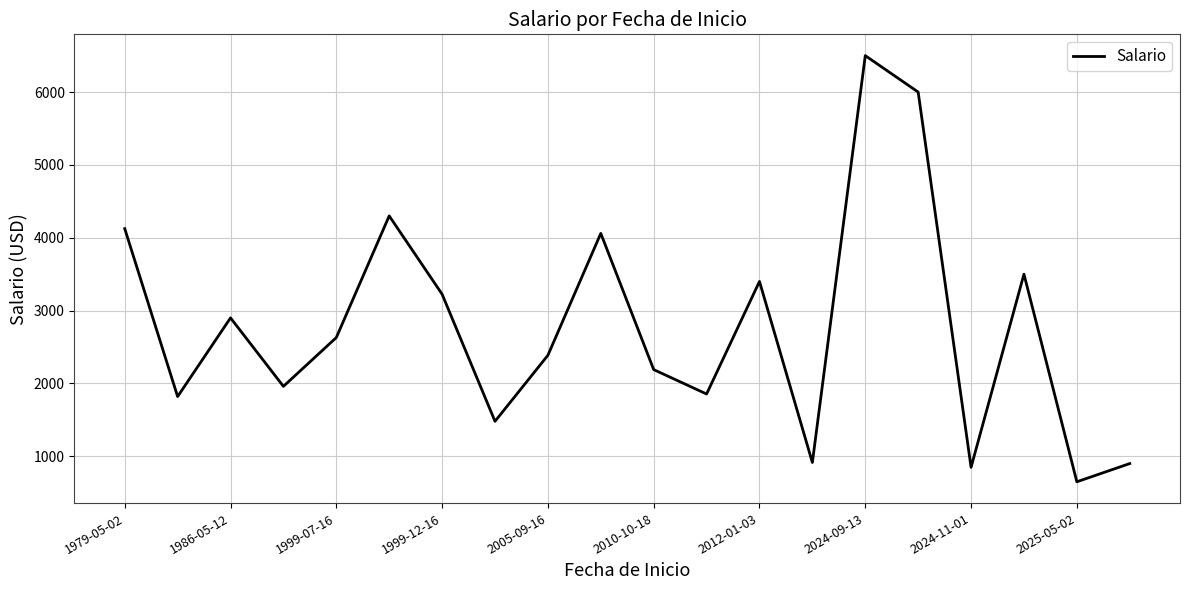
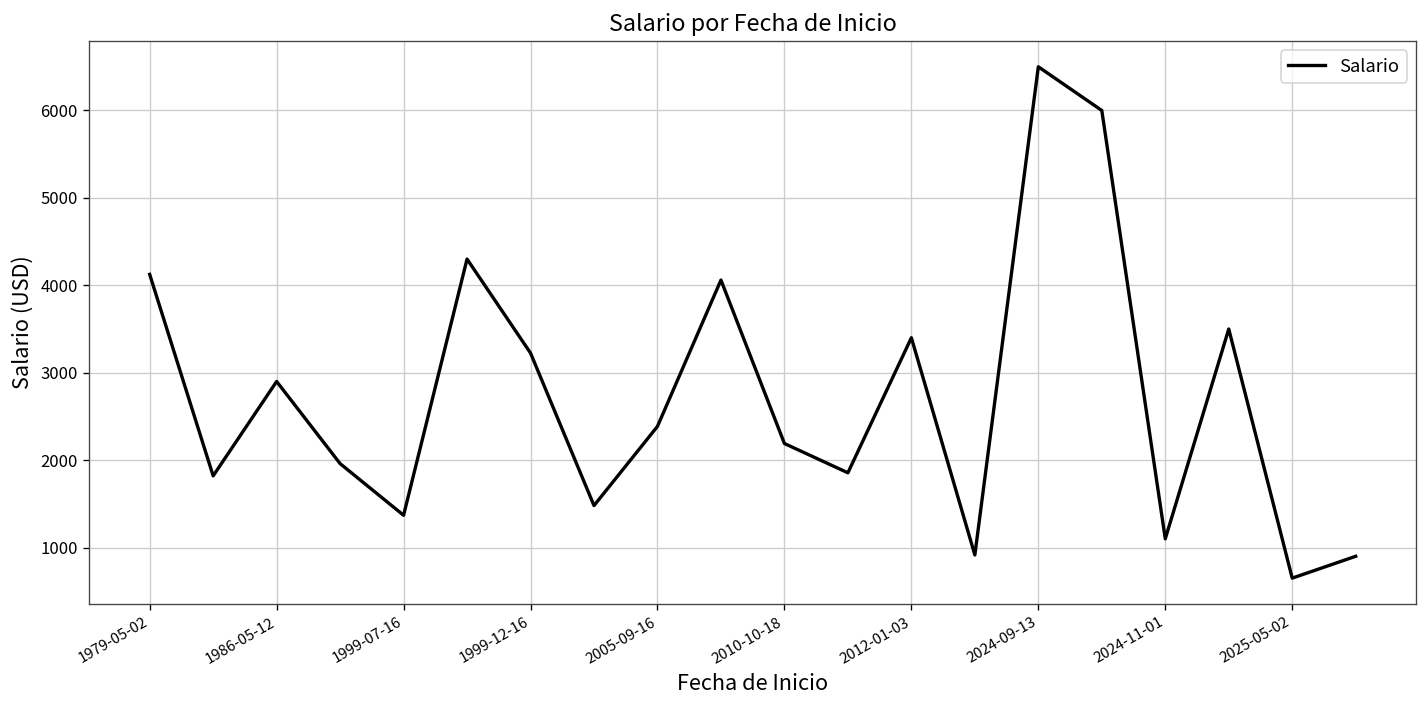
1999-07-16: 2600 -> 1400
2024-11-01: 800 -> 1100
